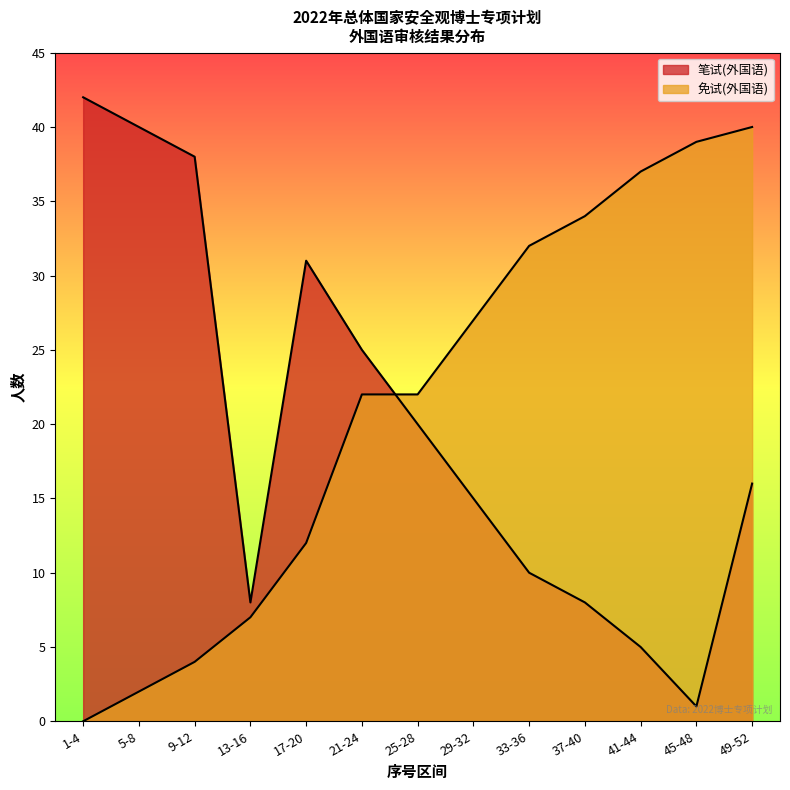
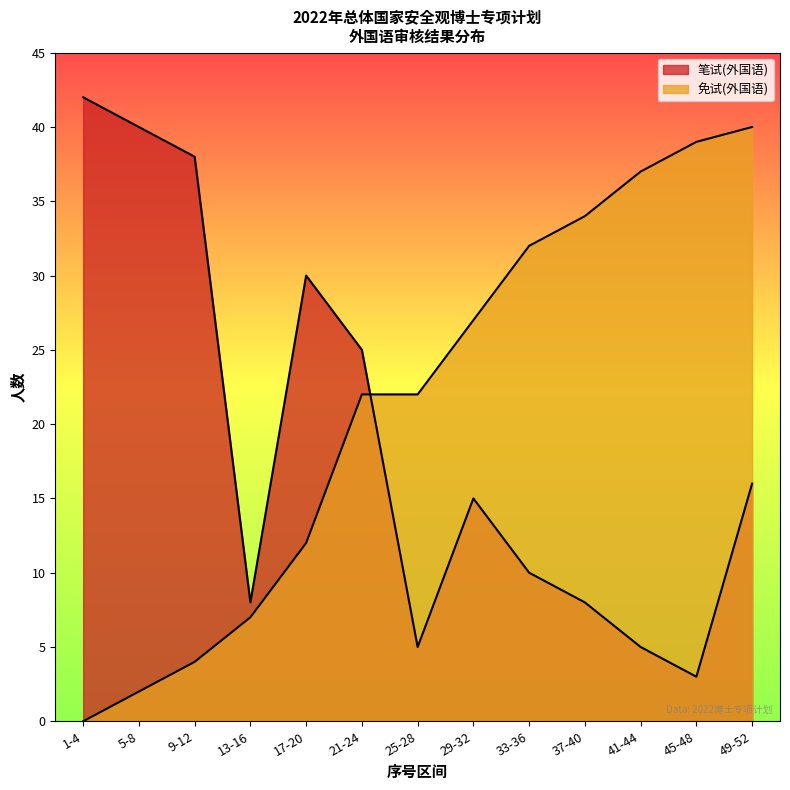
笔试(外国语), 17-20: 31 -> 30
笔试(外国语), 25-28: 20 -> 5
笔试(外国语), 45-48: 1 -> 3
